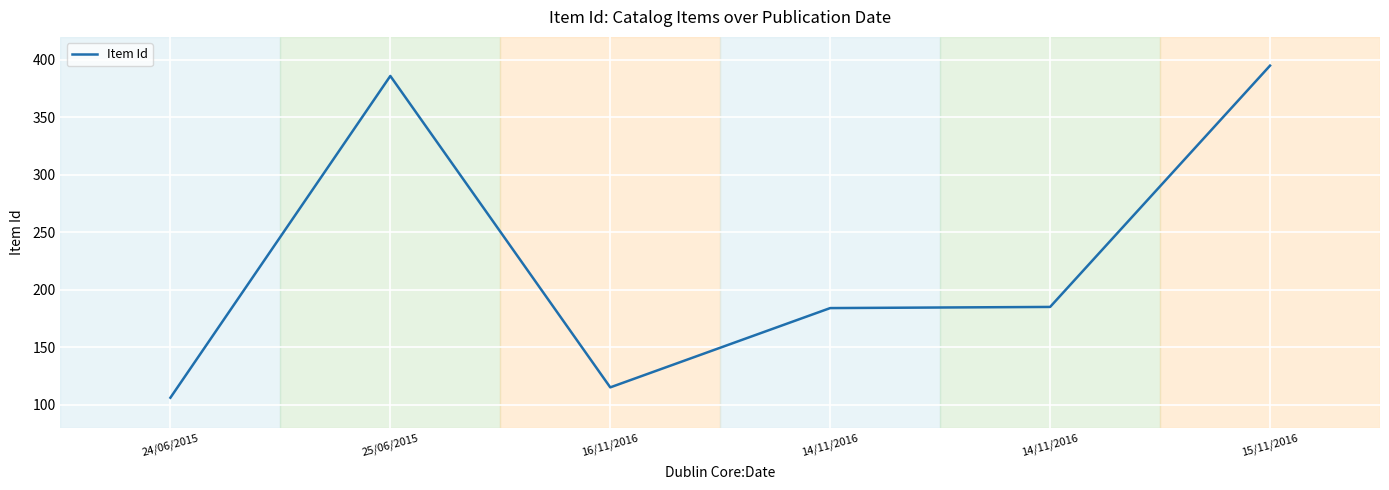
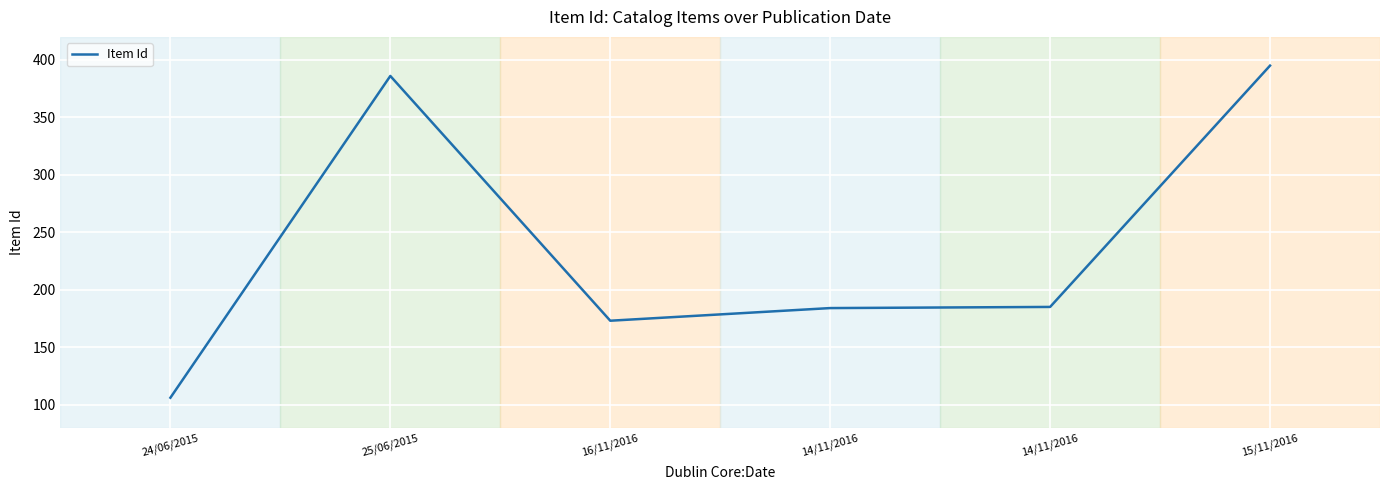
16/11/2016: 115 -> 173
